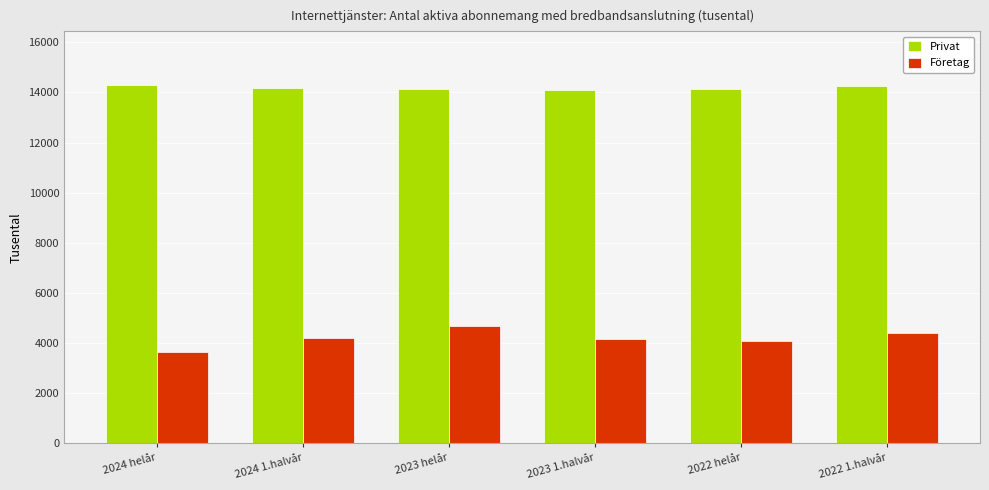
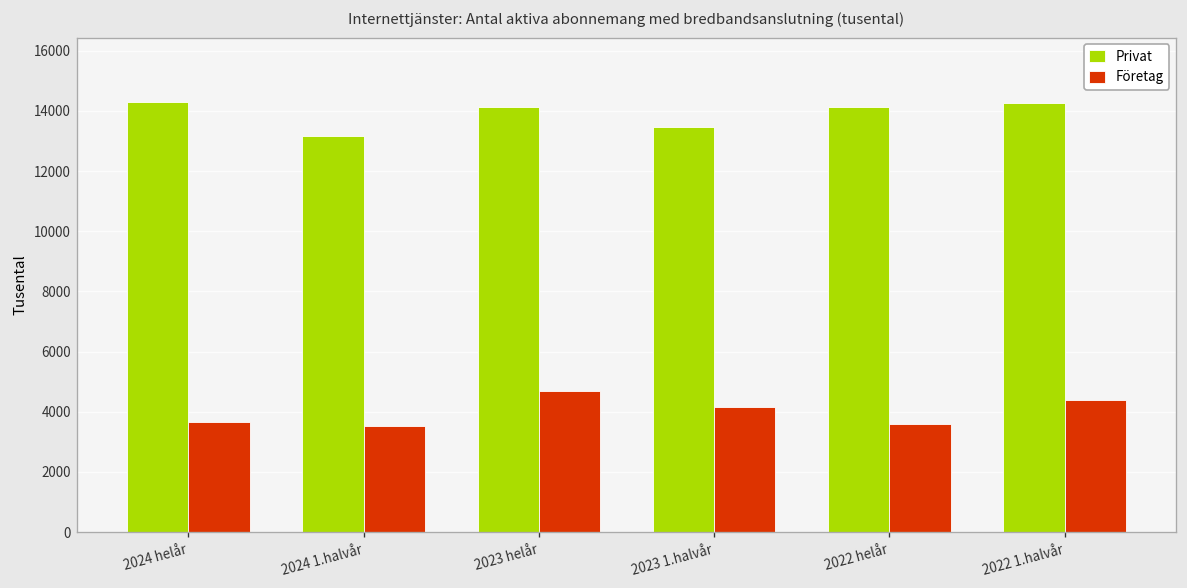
Privat, 2024 1.halvår: 14200 -> 13200
Företag, 2024 1.halvår: 4200 -> 3500
Privat, 2023 1.halvår: 14100 -> 13500
Företag, 2022 helår: 4100 -> 3600
